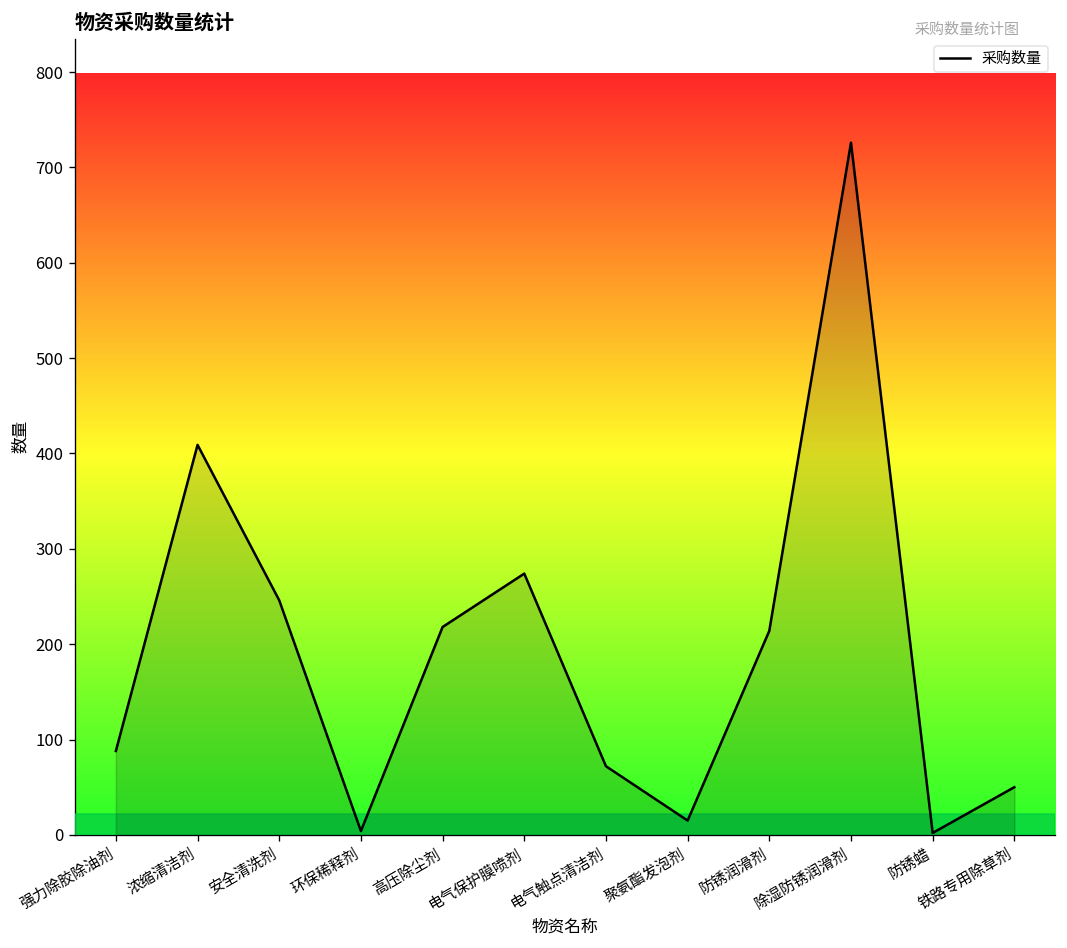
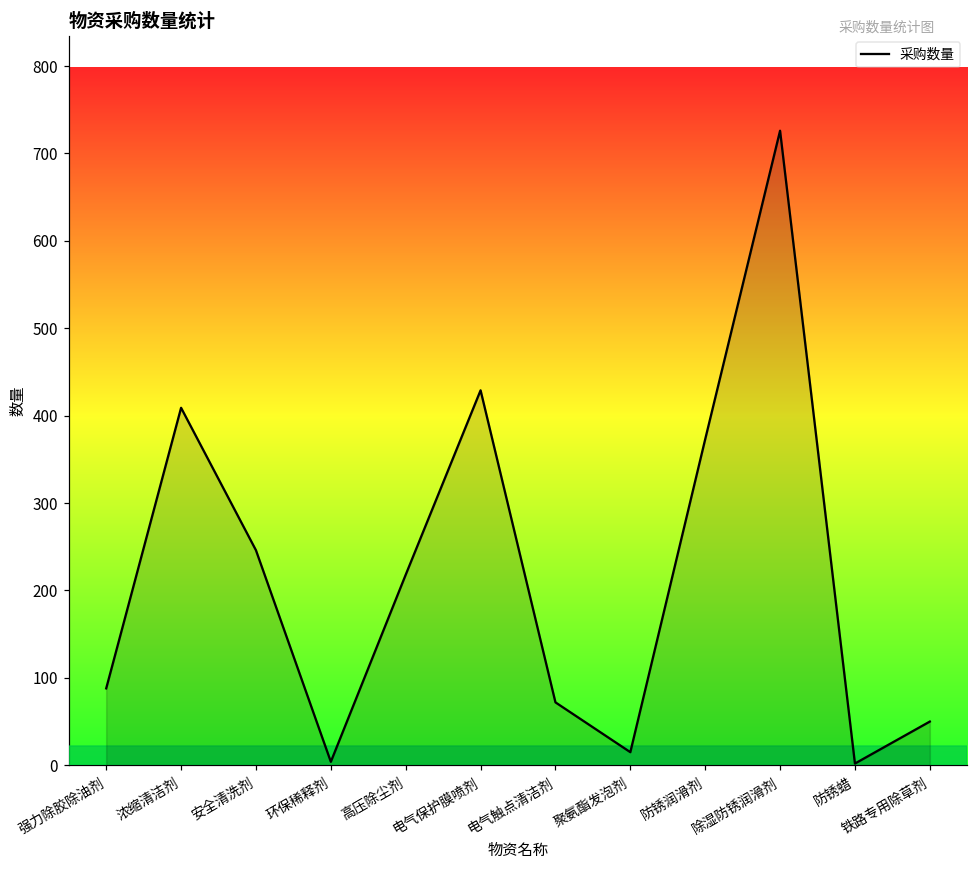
电气保护膜喷剂: 270 -> 430
防锈润滑剂: 210 -> 370
